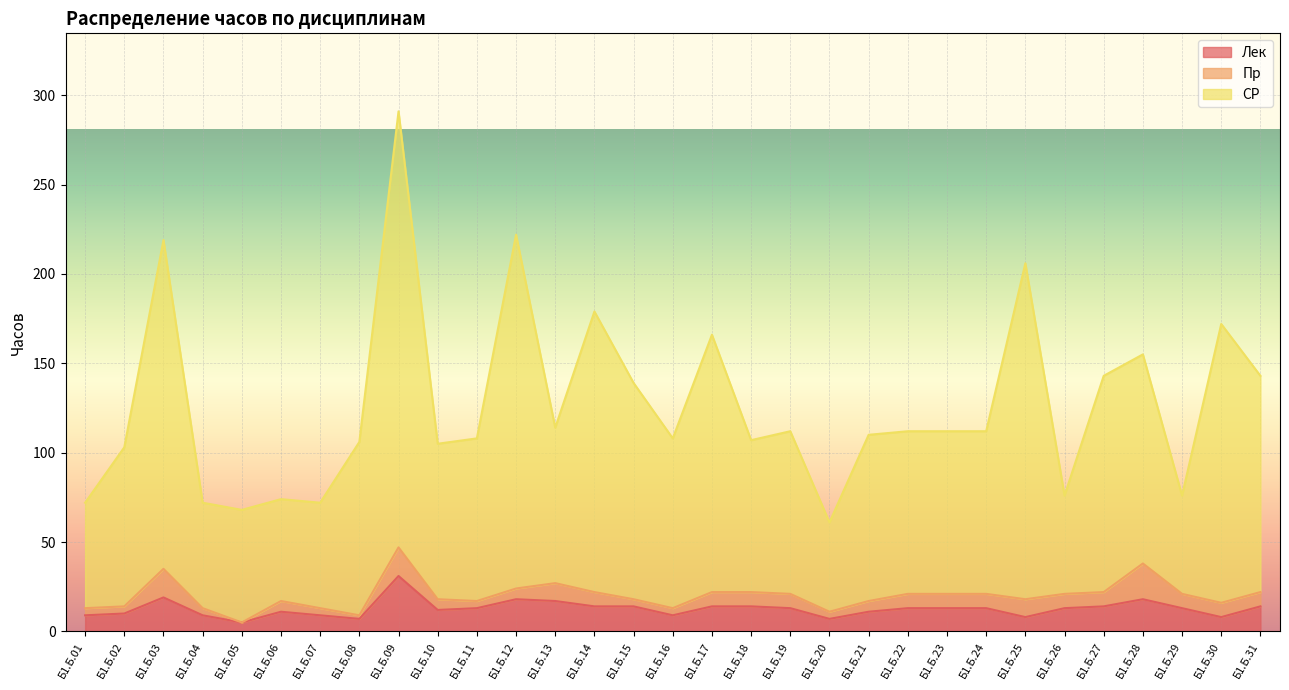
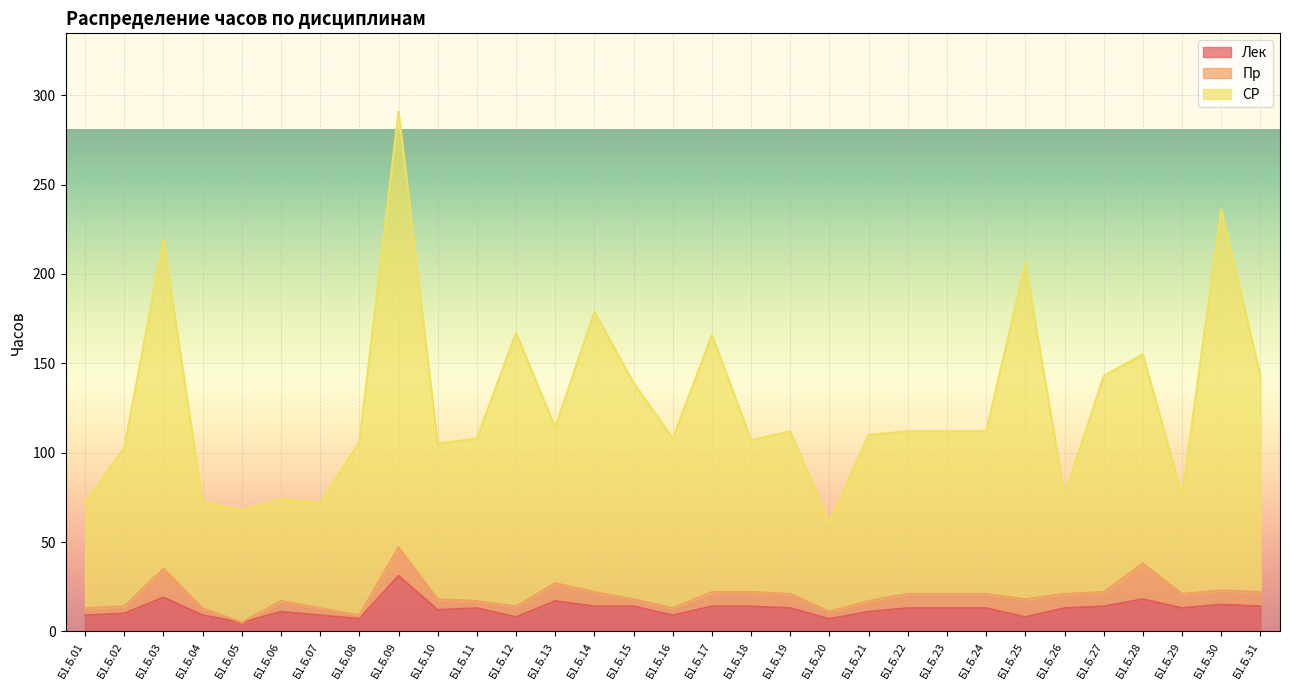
Лек, Б1.Б.12: 18 -> 8
СР, Б1.Б.12: 198 -> 153
Лек, Б1.Б.30: 8 -> 15
СР, Б1.Б.30: 156 -> 213
